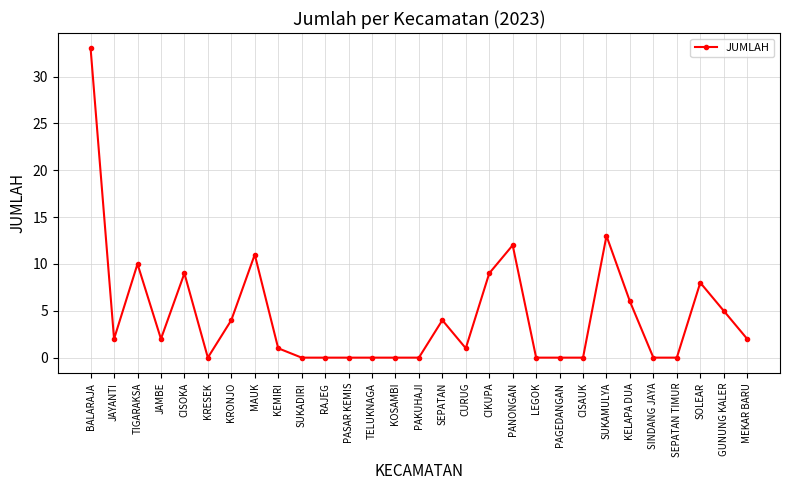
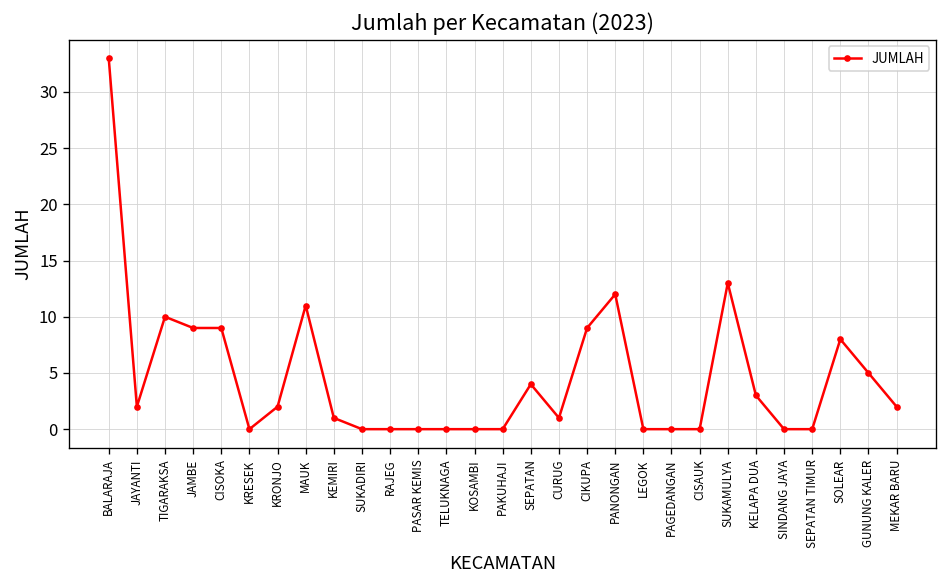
JAMBE: 2 -> 9
KRONJO: 4 -> 2
KELAPA DUA: 6 -> 3
